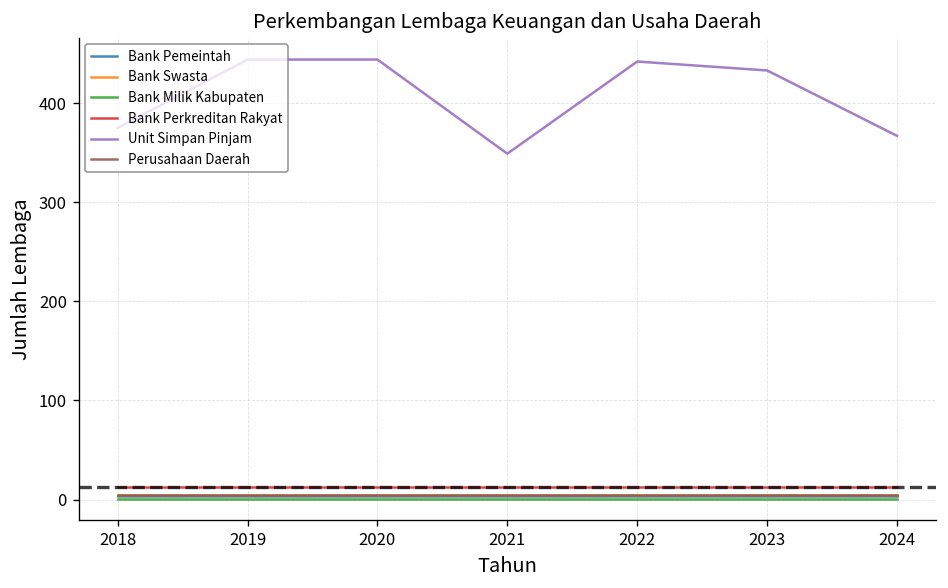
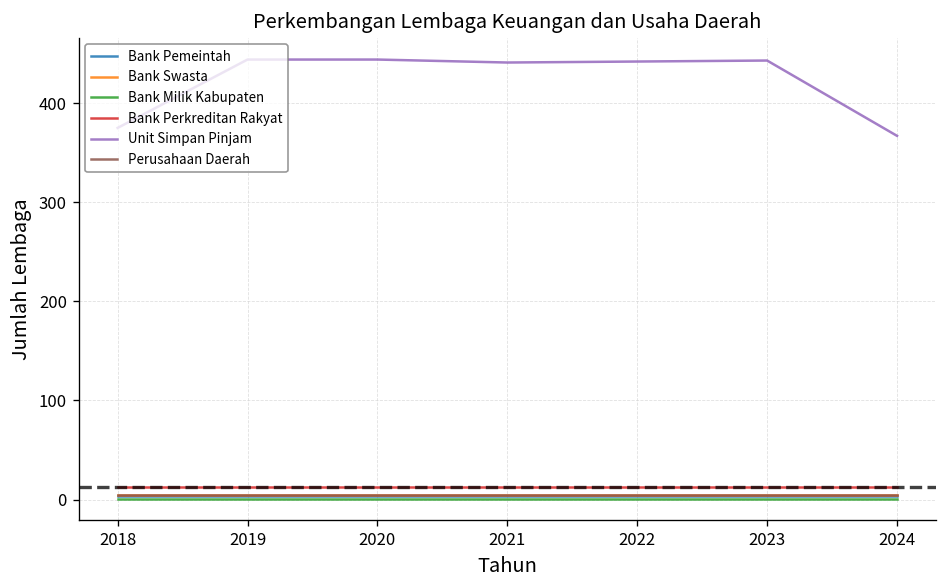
Unit Simpan Pinjam, 2021: 350 -> 440
Unit Simpan Pinjam, 2023: 430 -> 440
